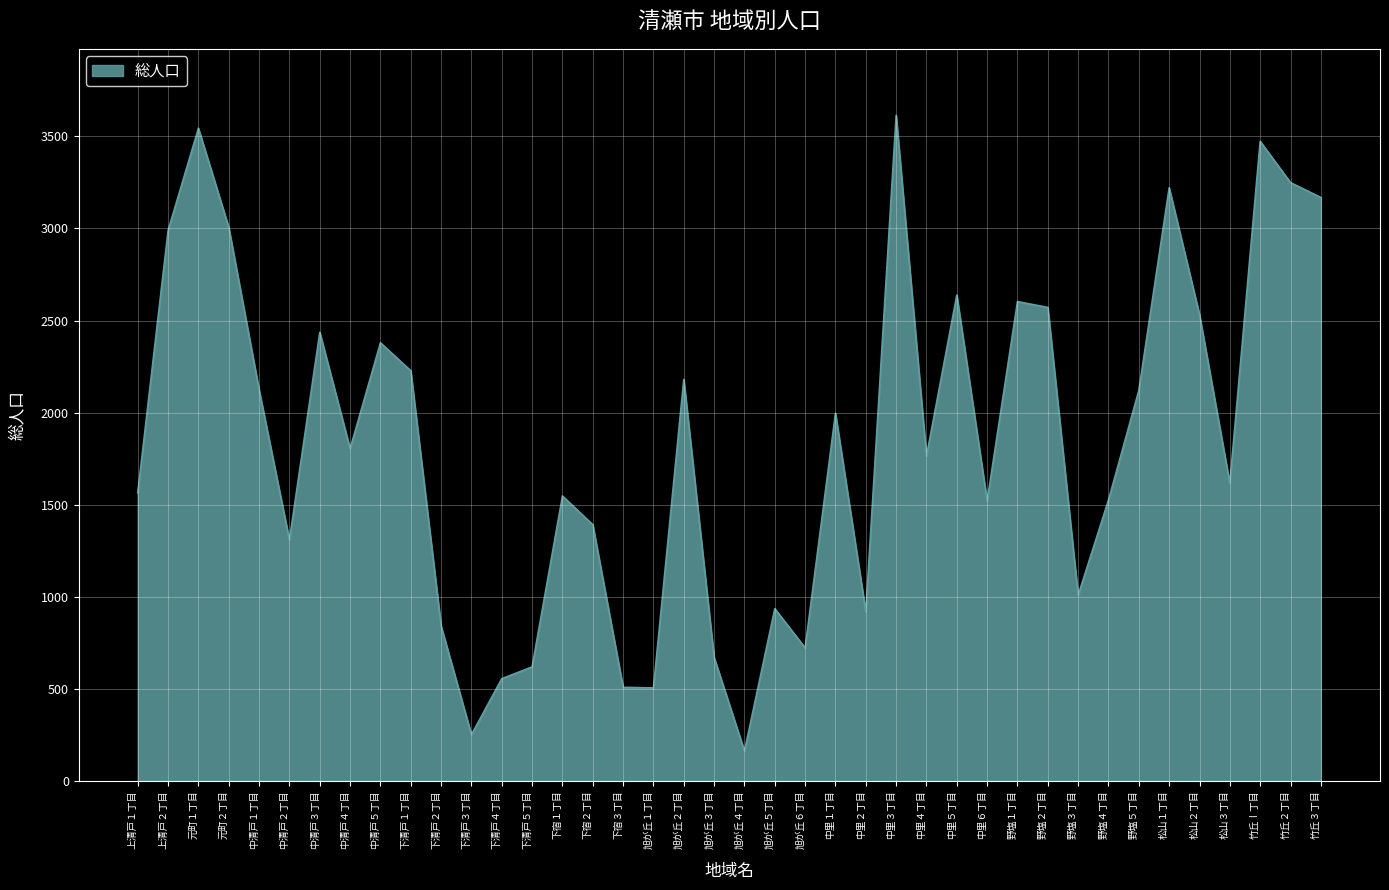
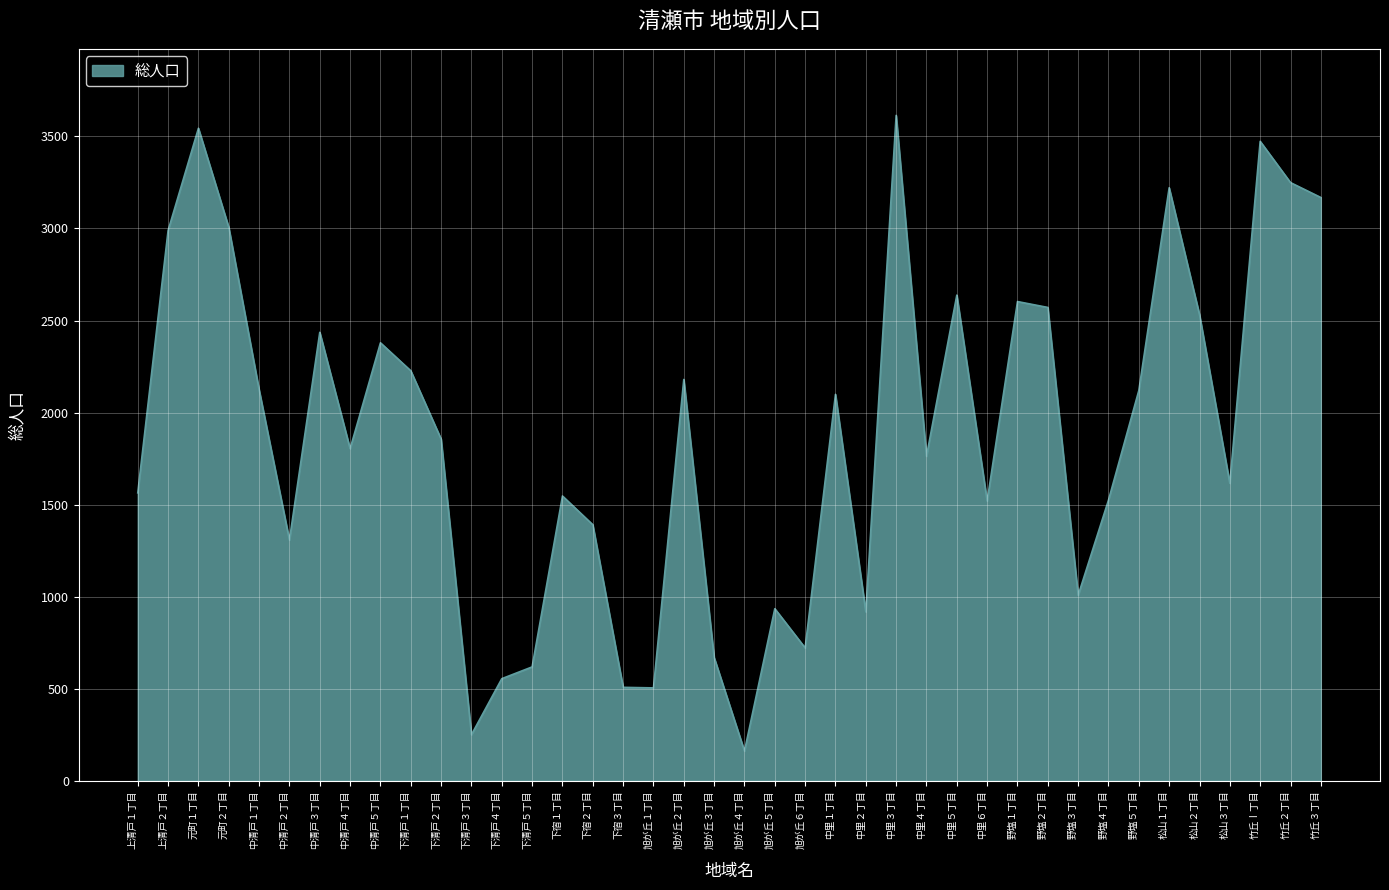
下清戸２丁目: 840 -> 1860
中里１丁目: 2000 -> 2100
